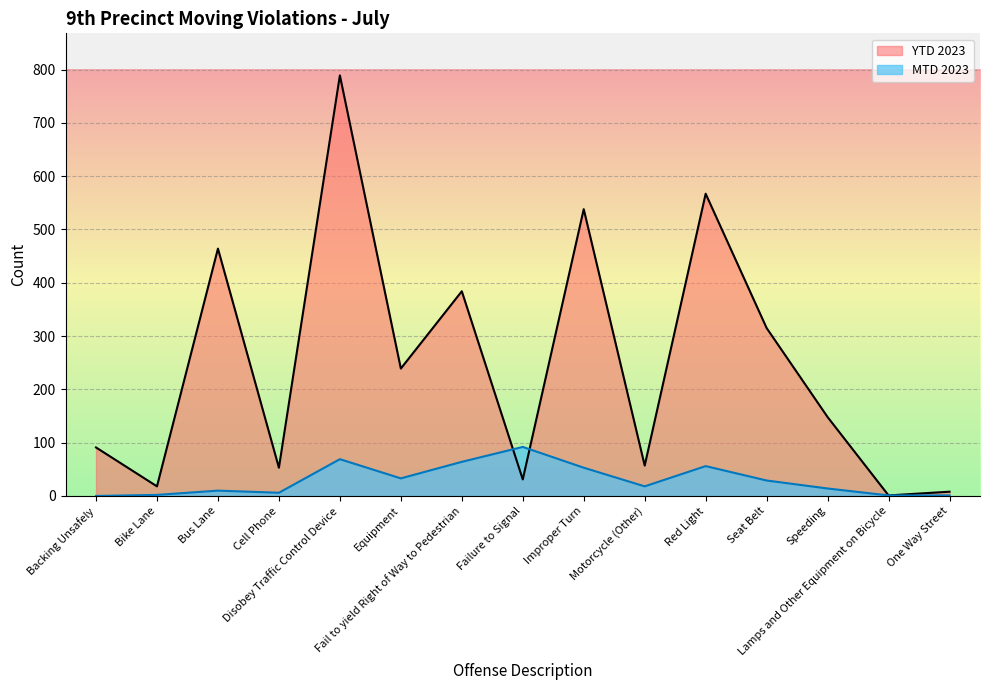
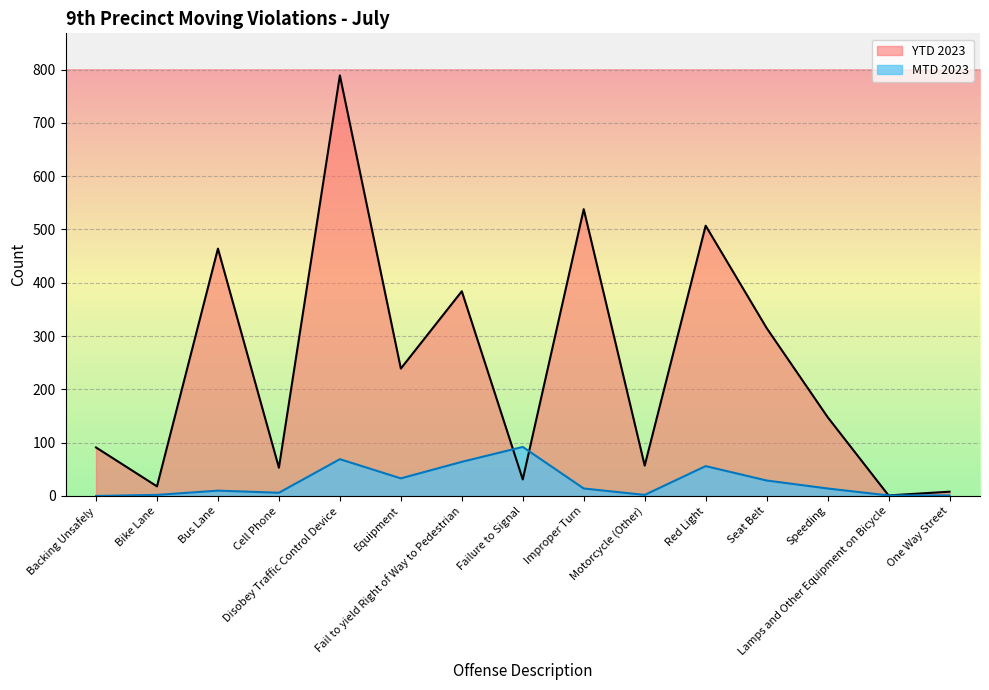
MTD 2023, Improper Turn: 50 -> 10
MTD 2023, Motorcycle (Other): 20 -> 0
YTD 2023, Red Light: 570 -> 510
